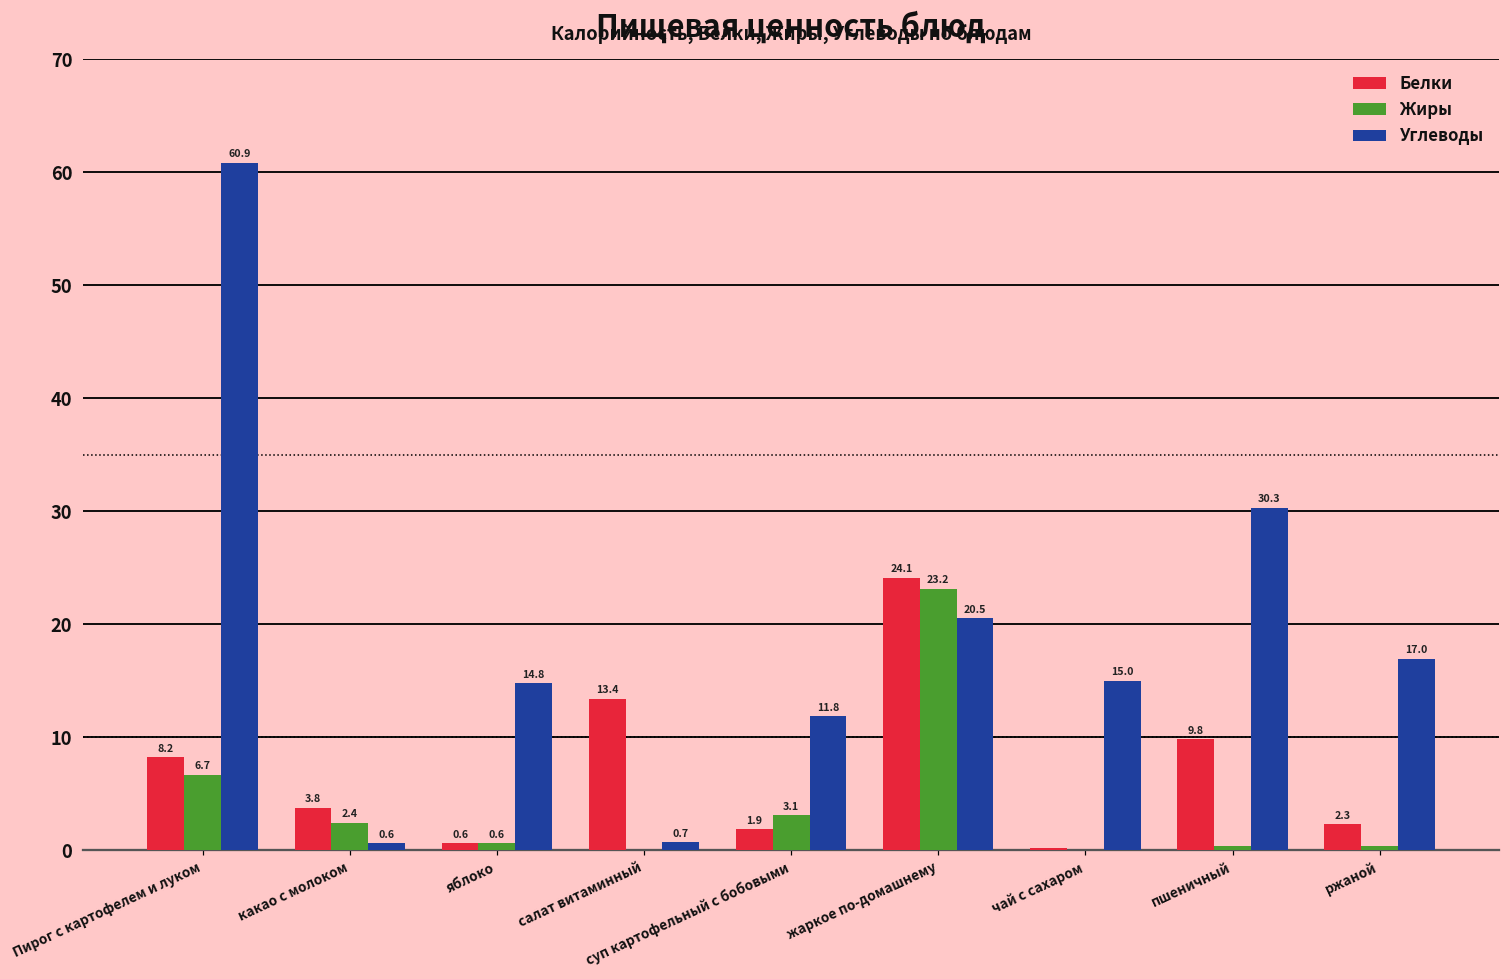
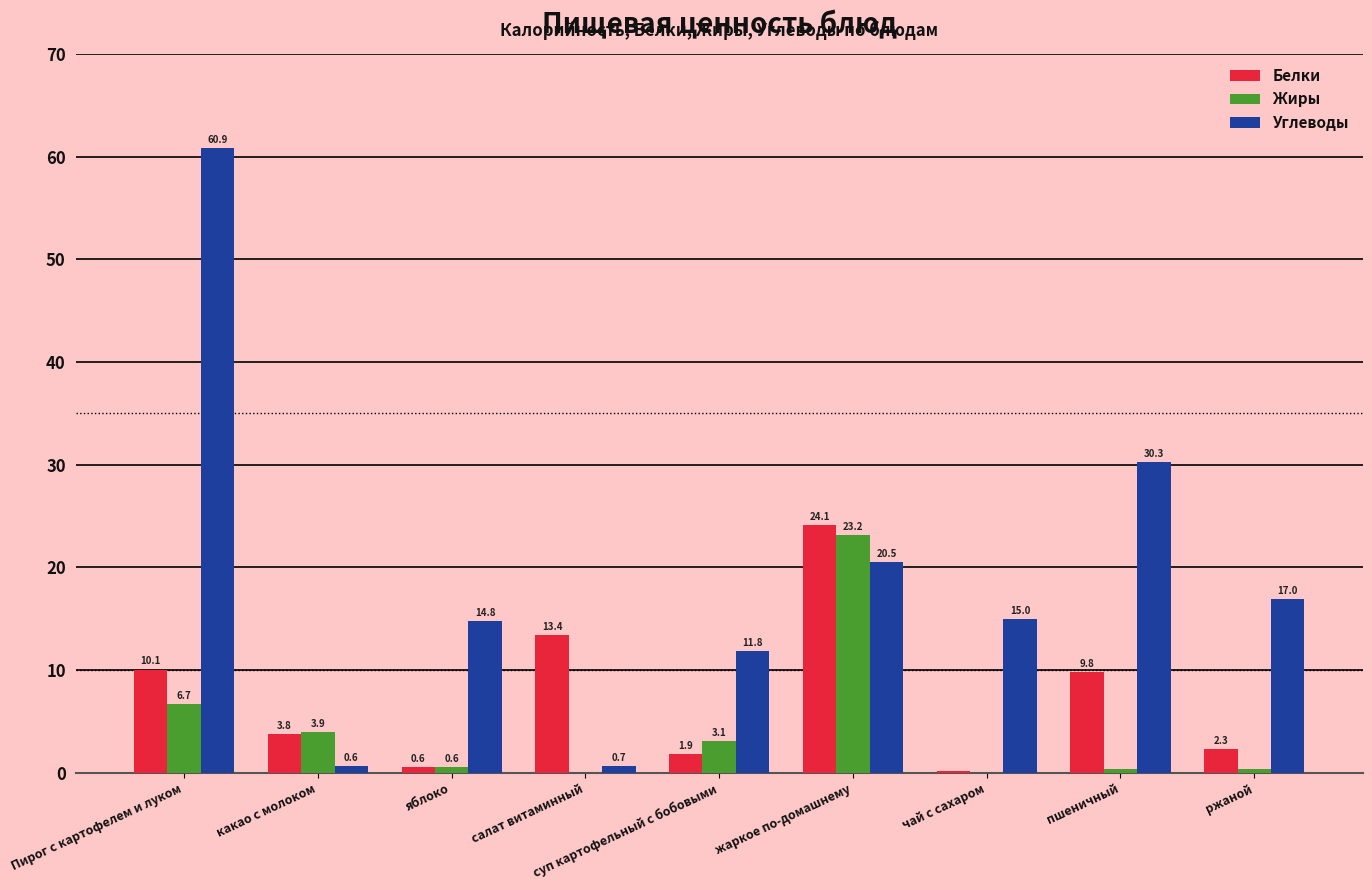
Белки, Пирог с картофелем и луком: 8.2 -> 10.1
Жиры, какао с молоком: 2.4 -> 3.9
